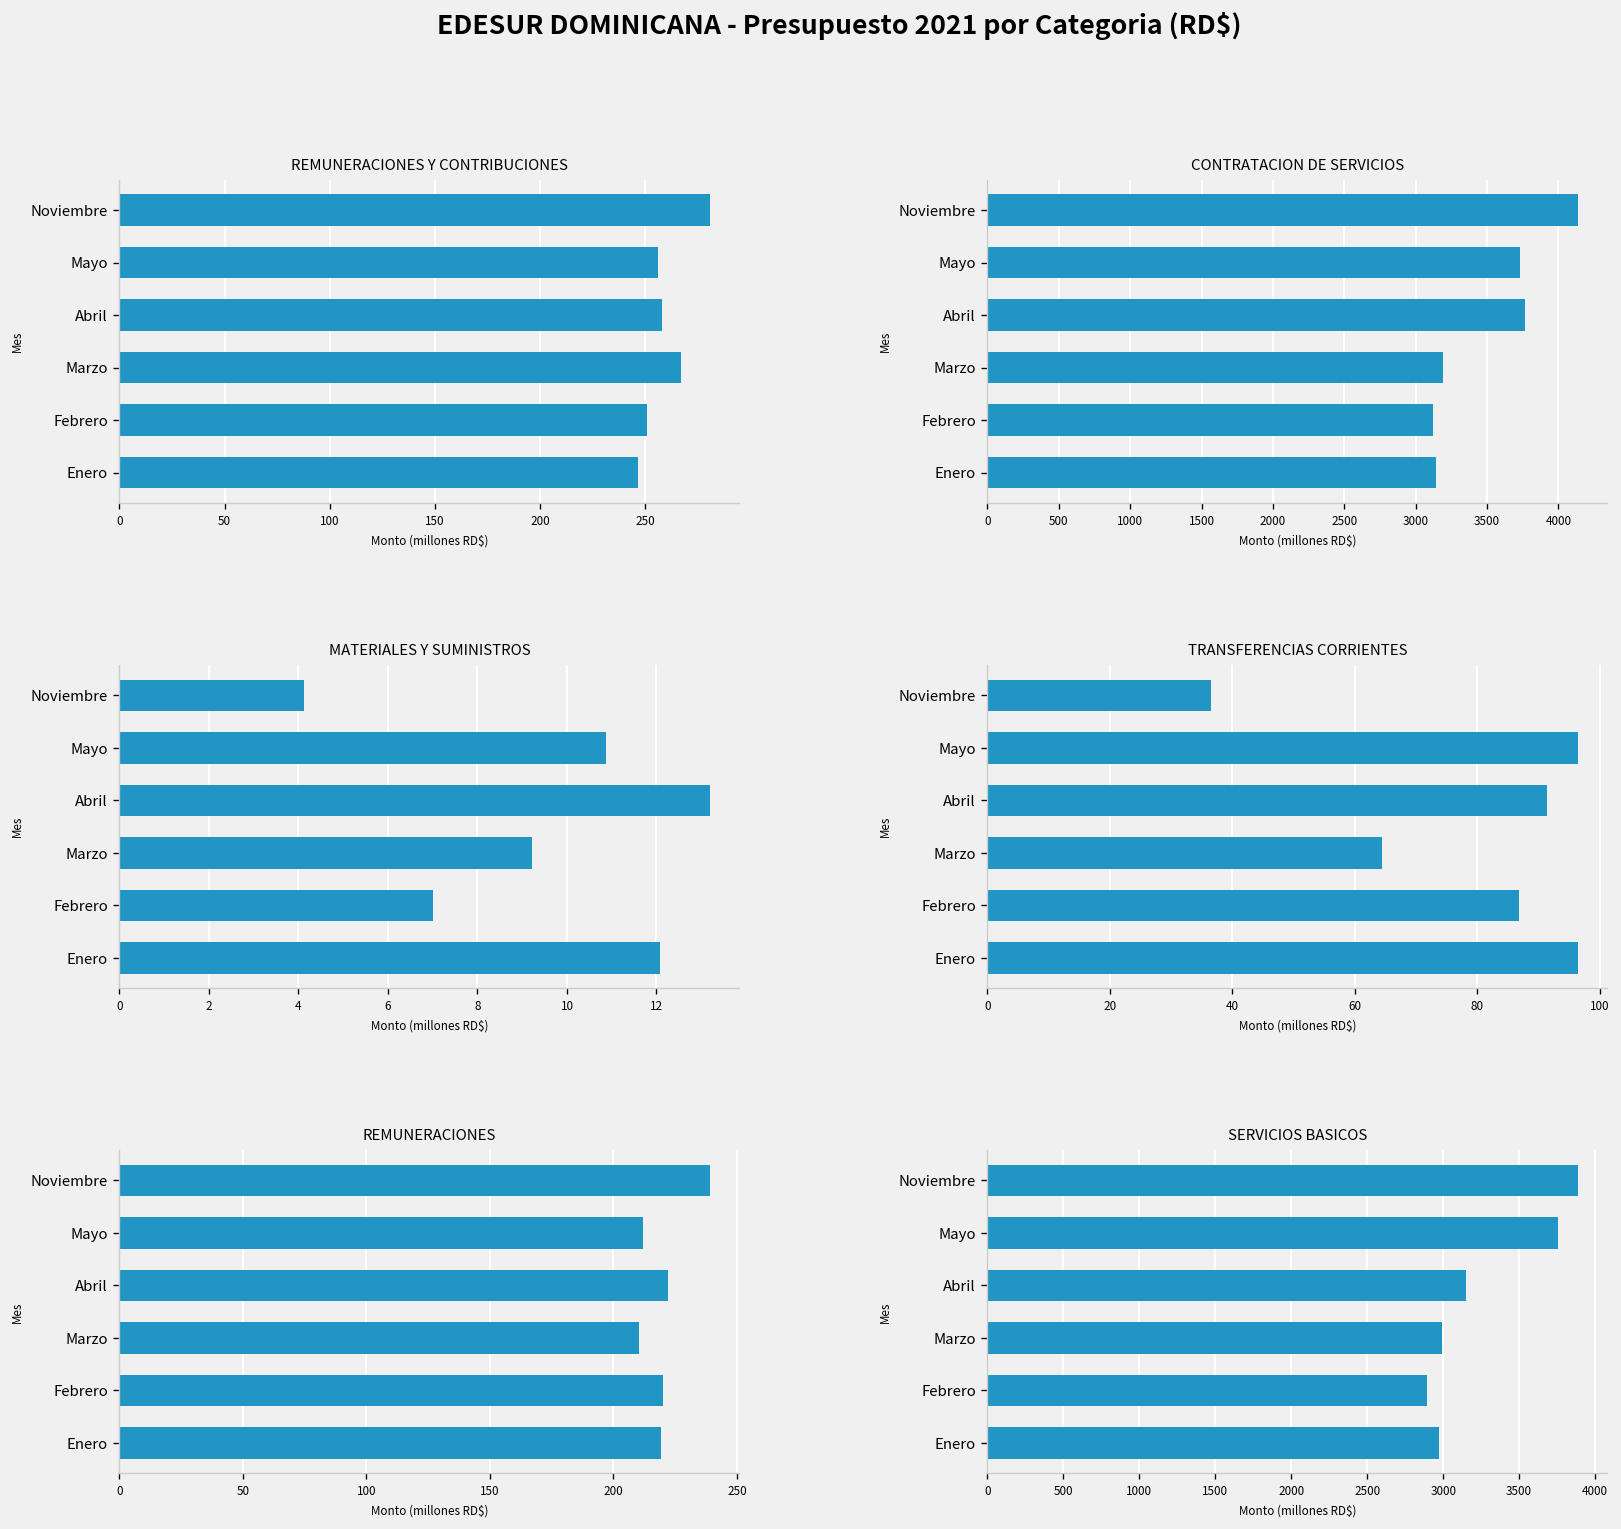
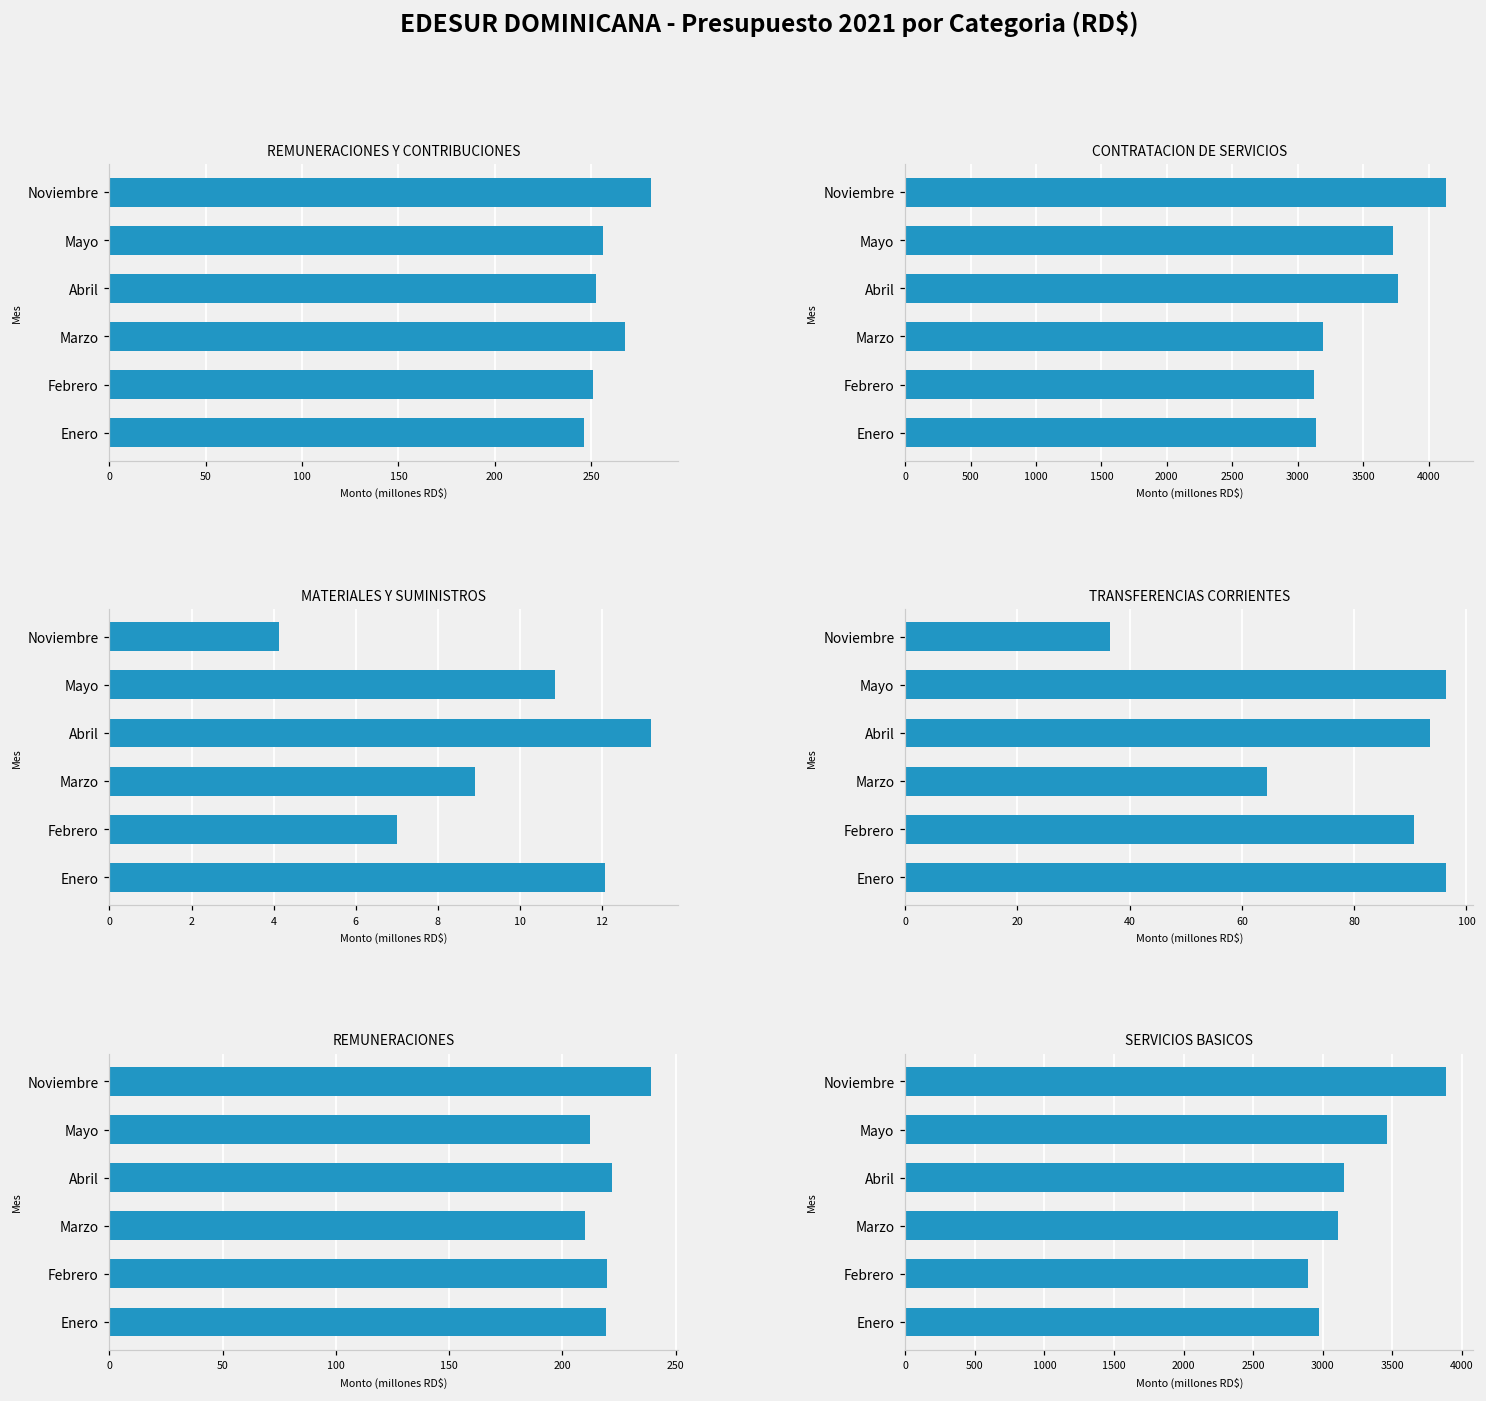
REMUNERACIONES Y CONTRIBUCIONES, Abril: 258 -> 252
MATERIALES Y SUMINISTROS, Marzo: 9.2 -> 8.9
TRANSFERENCIAS CORRIENTES, Abril: 91 -> 93
TRANSFERENCIAS CORRIENTES, Febrero: 87 -> 91
SERVICIOS BASICOS, Mayo: 3760 -> 3460
SERVICIOS BASICOS, Marzo: 2990 -> 3110
